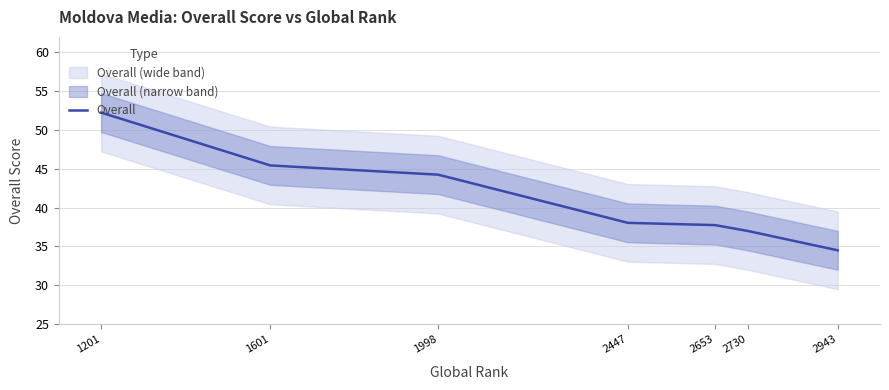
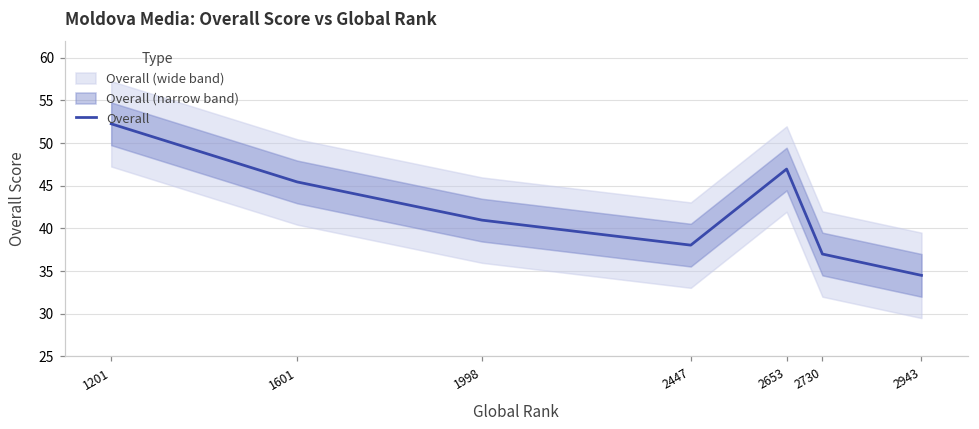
Overall, 1998: 44 -> 41
Overall, 2653: 38 -> 47
